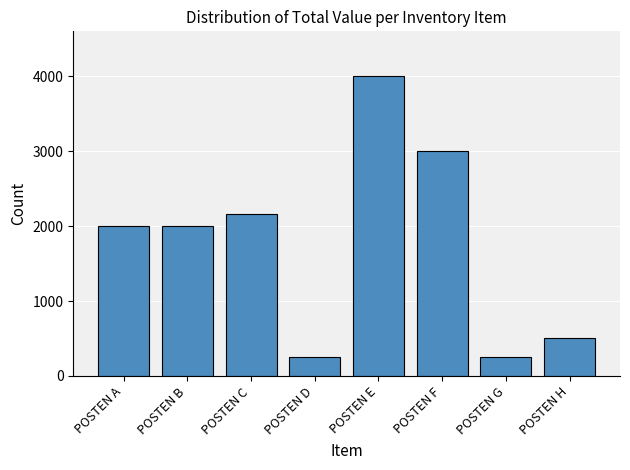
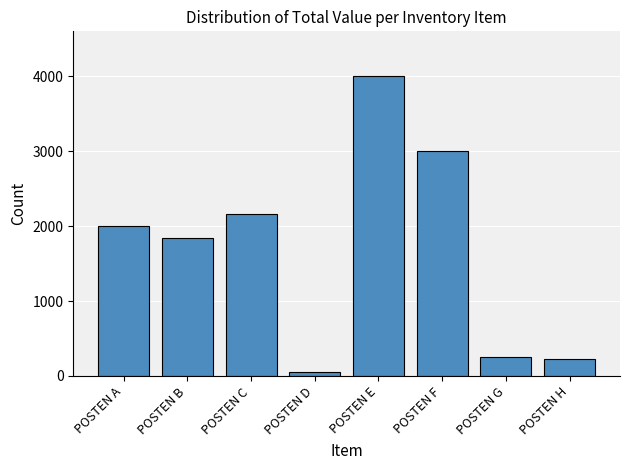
POSTEN B: 2000 -> 1800
POSTEN D: 300 -> 100
POSTEN H: 500 -> 200
